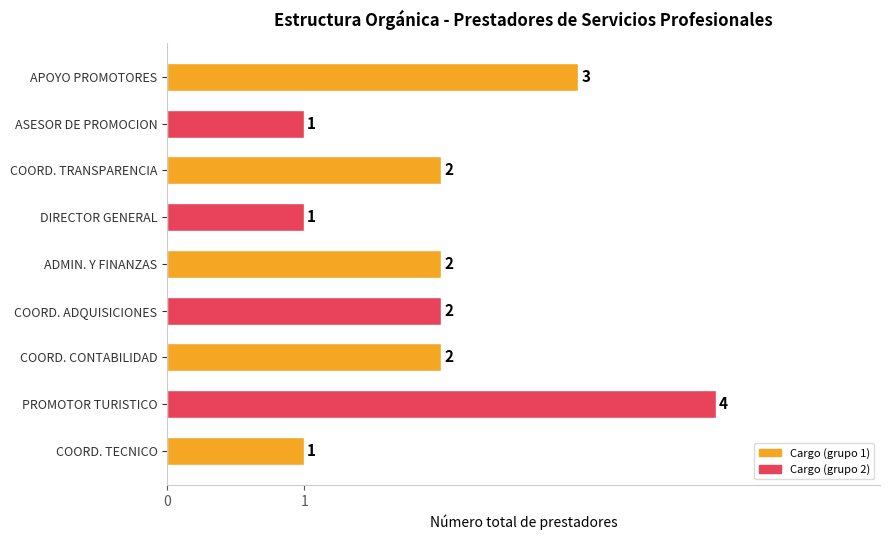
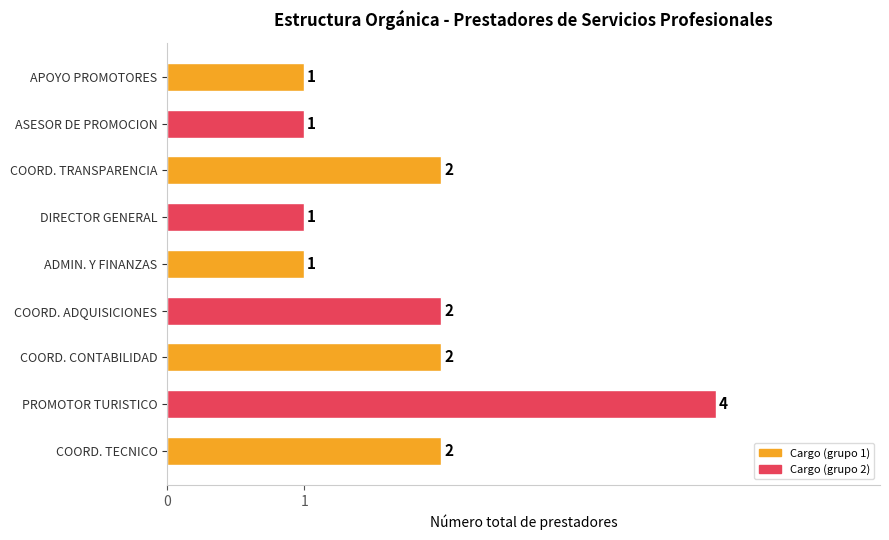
APOYO PROMOTORES: 3 -> 1
ADMIN. Y FINANZAS: 2 -> 1
COORD. TECNICO: 1 -> 2
